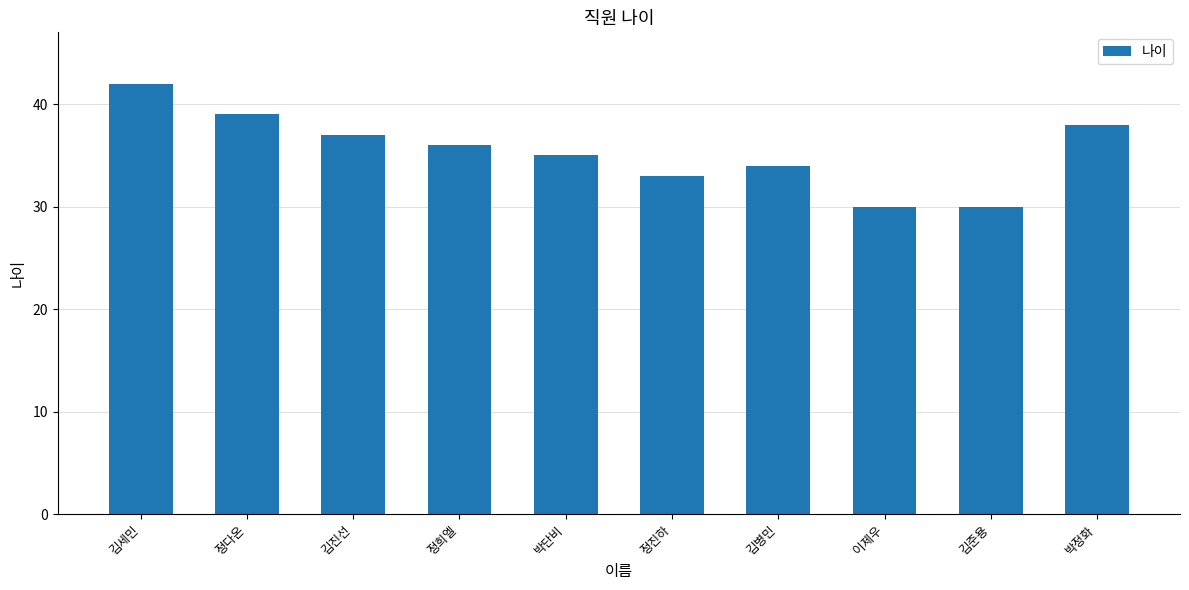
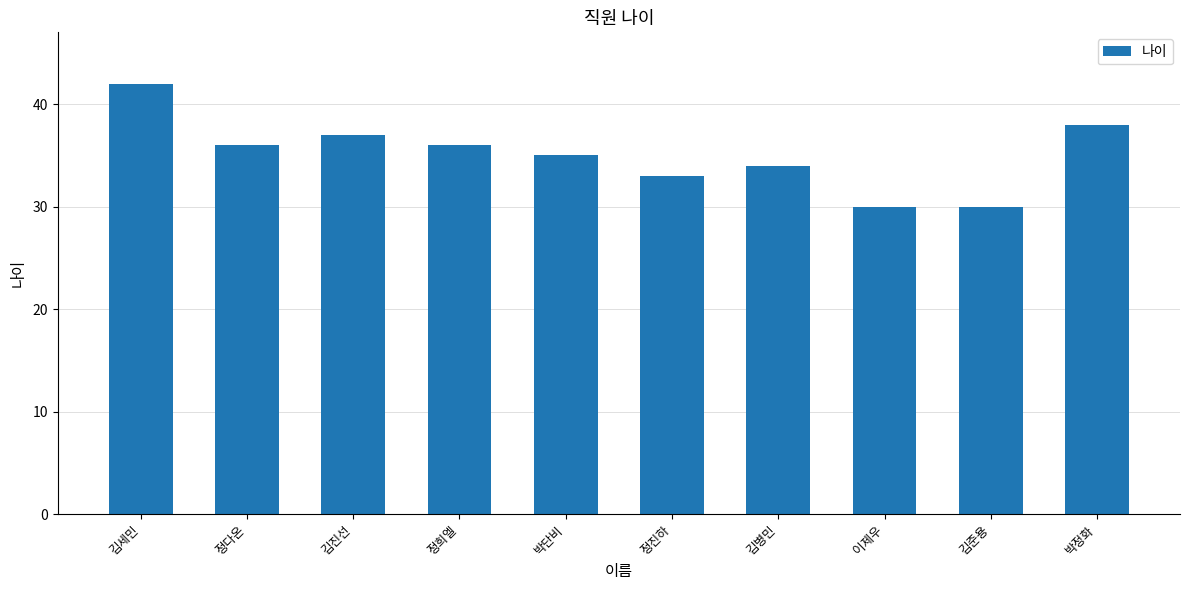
정다온: 39 -> 36
